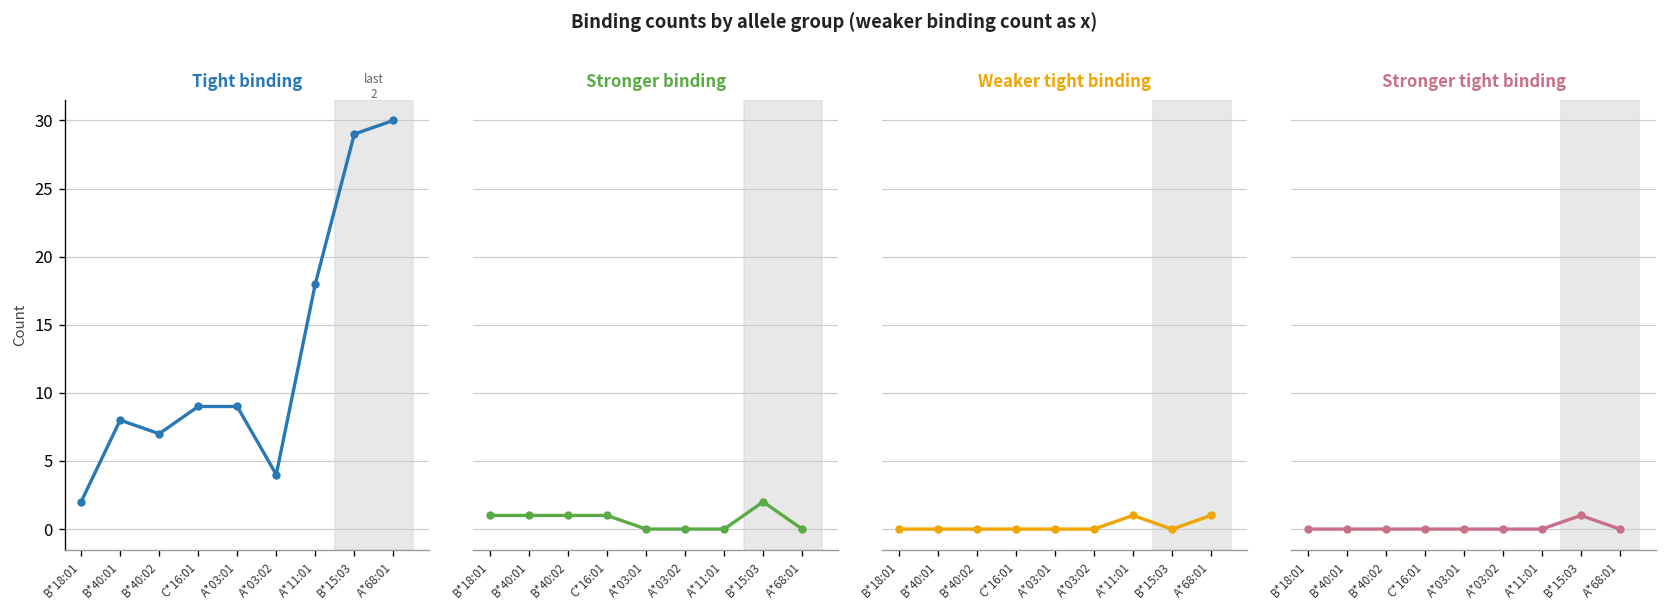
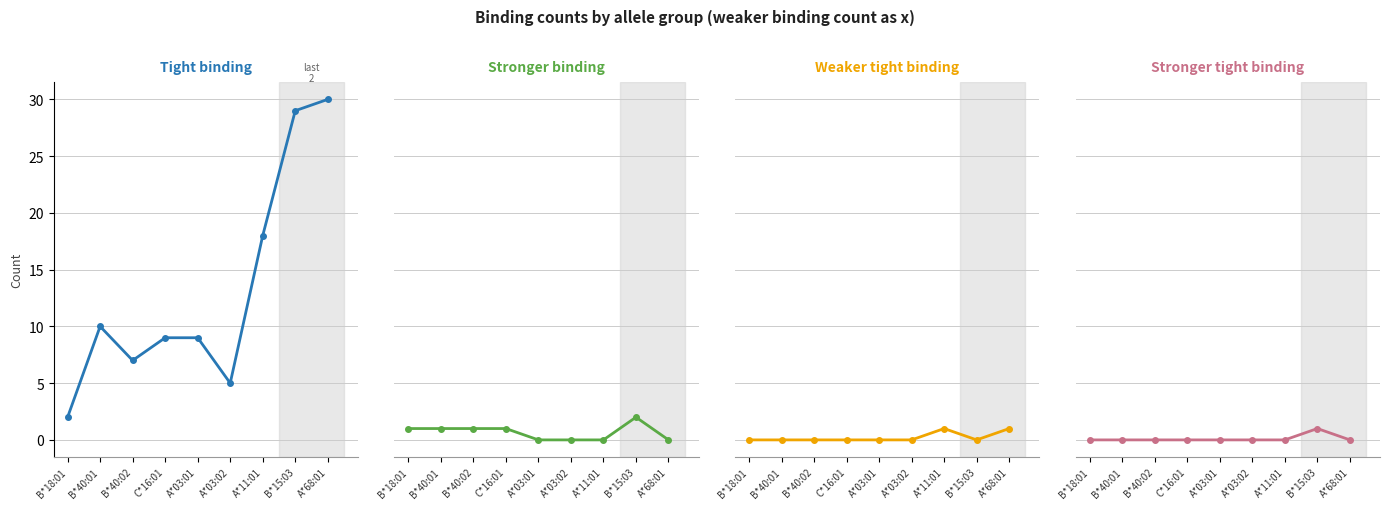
Tight binding, B*40:01: 8 -> 10
Tight binding, A*03:02: 4 -> 5
